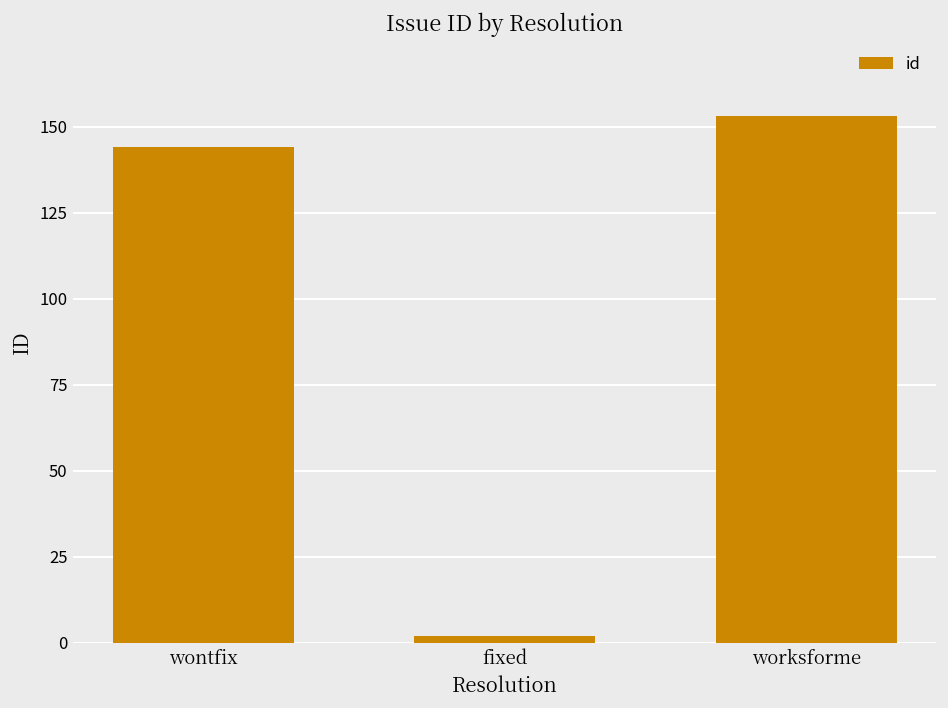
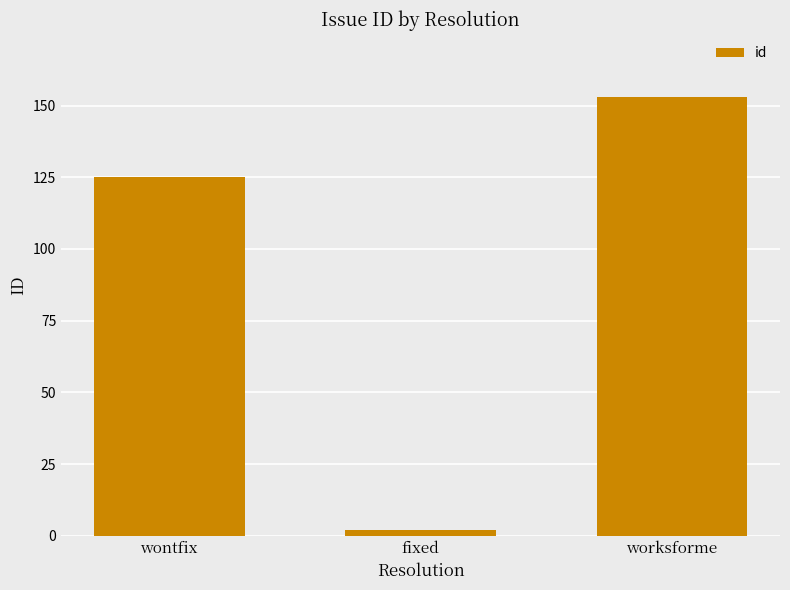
wontfix: 144 -> 125
